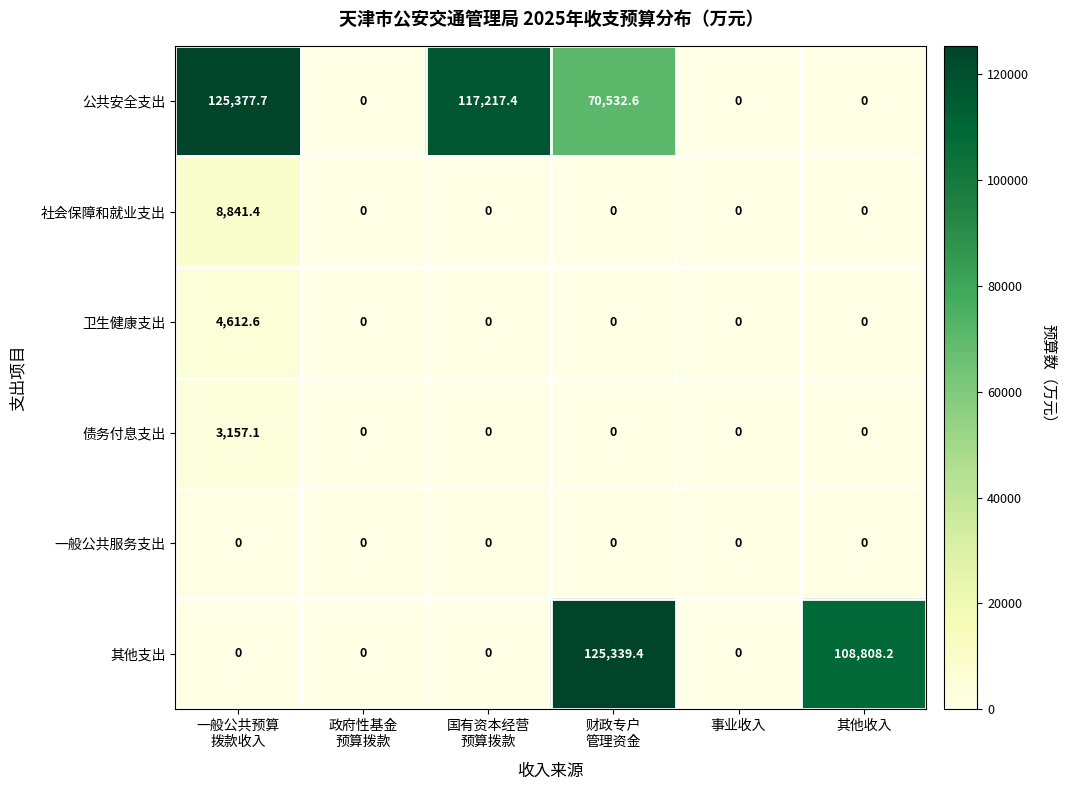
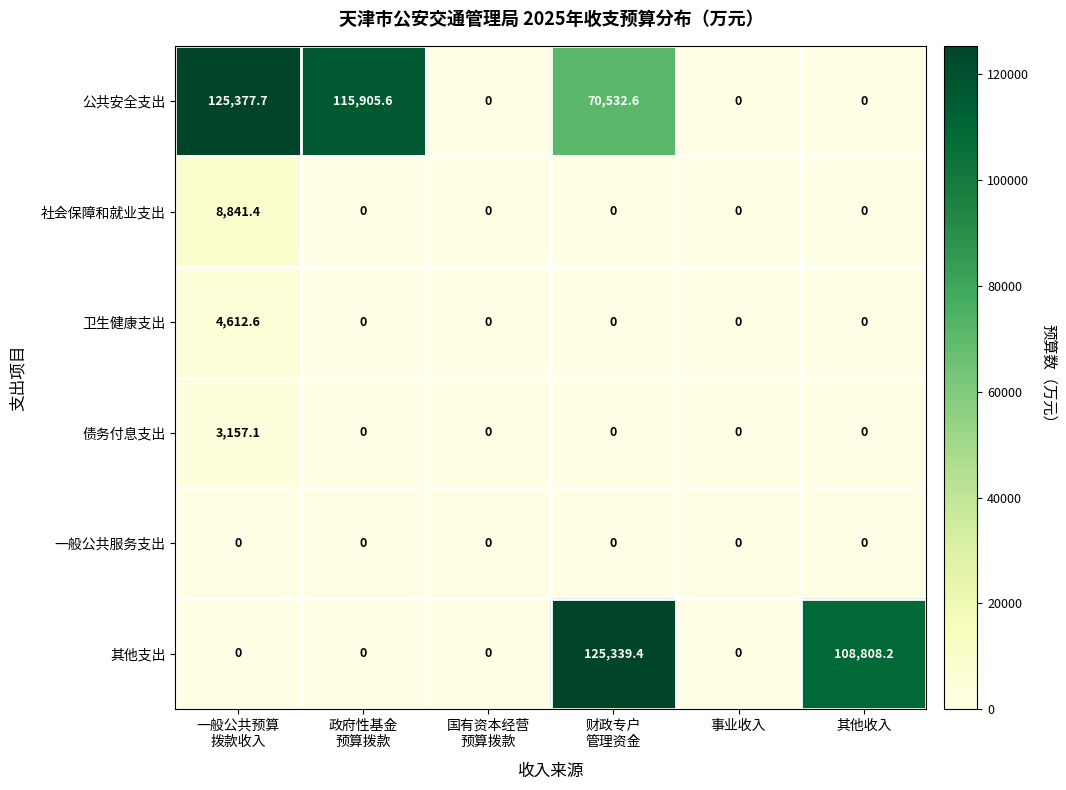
公共安全支出, 政府性基金 预算拨款: 0 -> 115,905.6
公共安全支出, 国有资本经营 预算拨款: 117,217.4 -> 0
